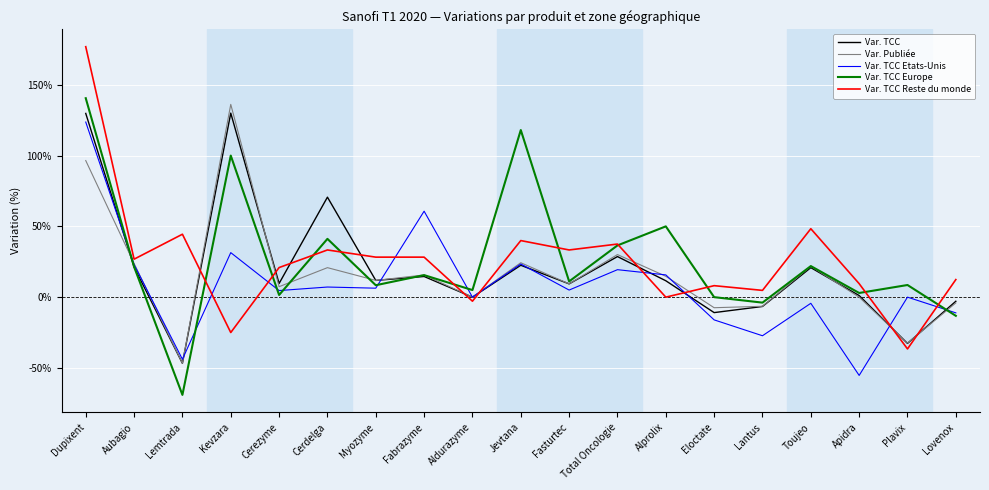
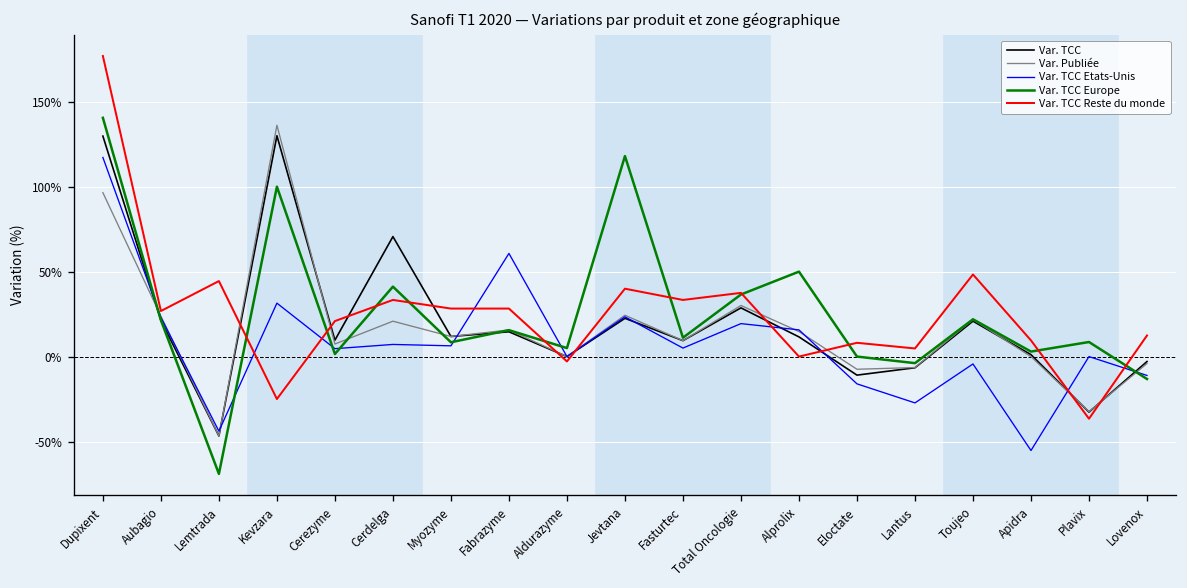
Var. TCC Etats-Unis, Dupixent: 124% -> 117%
